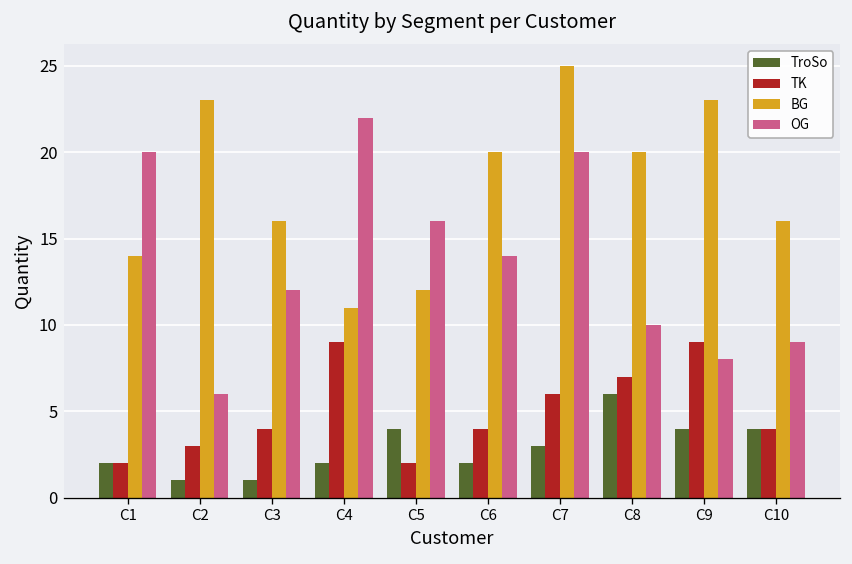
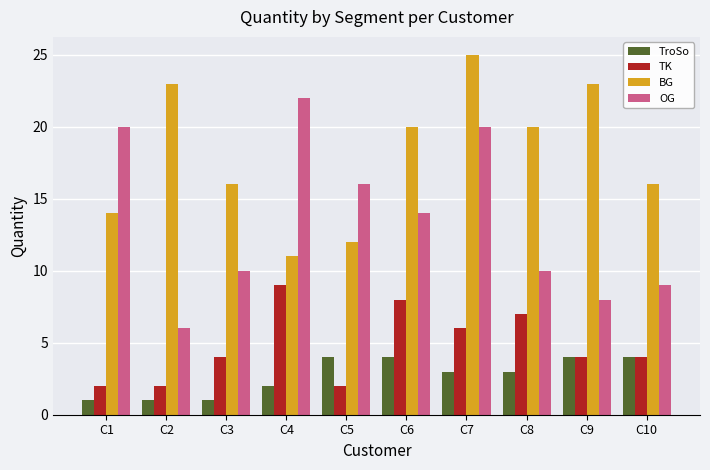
TroSo, C1: 2 -> 1
TK, C2: 3 -> 2
OG, C3: 12 -> 10
TroSo, C6: 2 -> 4
TK, C6: 4 -> 8
TroSo, C8: 6 -> 3
TK, C9: 9 -> 4
